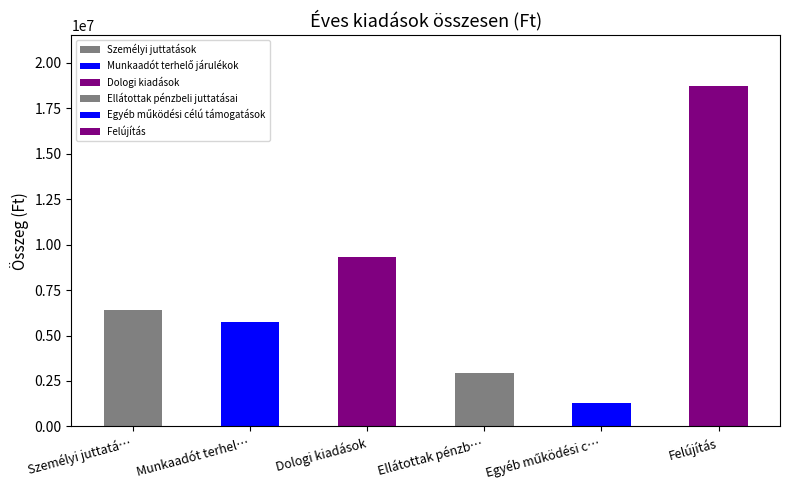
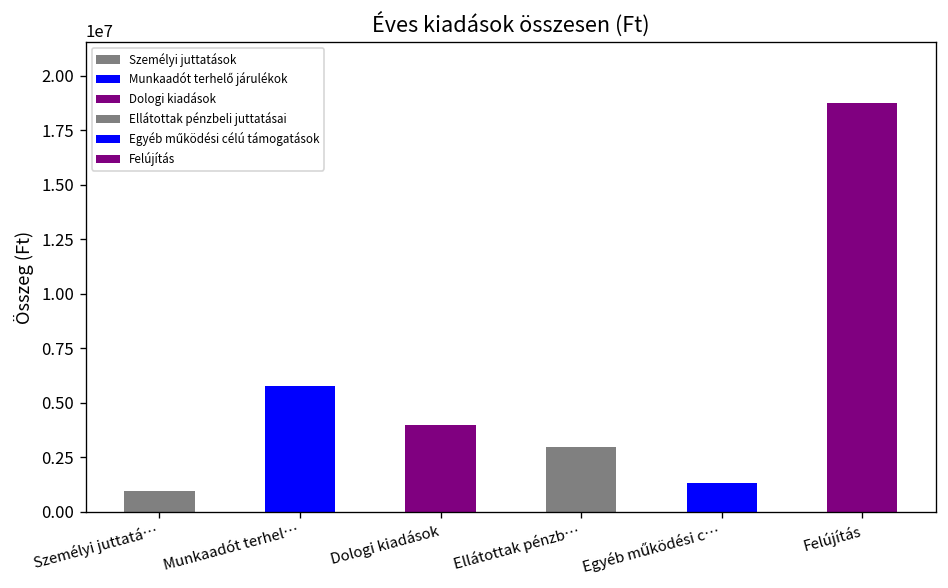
Személyi juttatá…: 6400000 -> 1000000
Dologi kiadások: 9300000 -> 4000000
